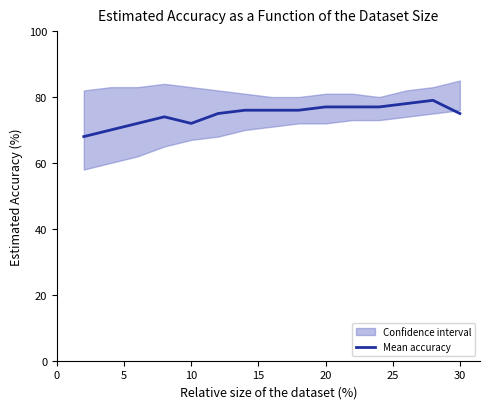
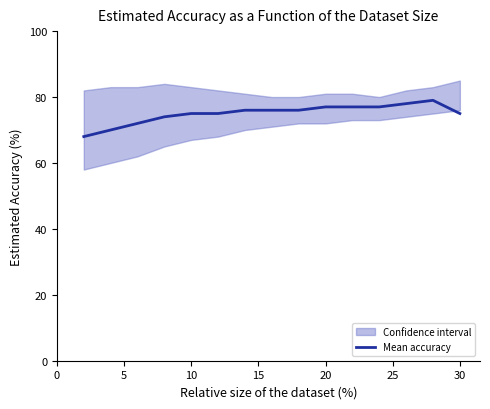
Mean accuracy, 10: 72 -> 75
